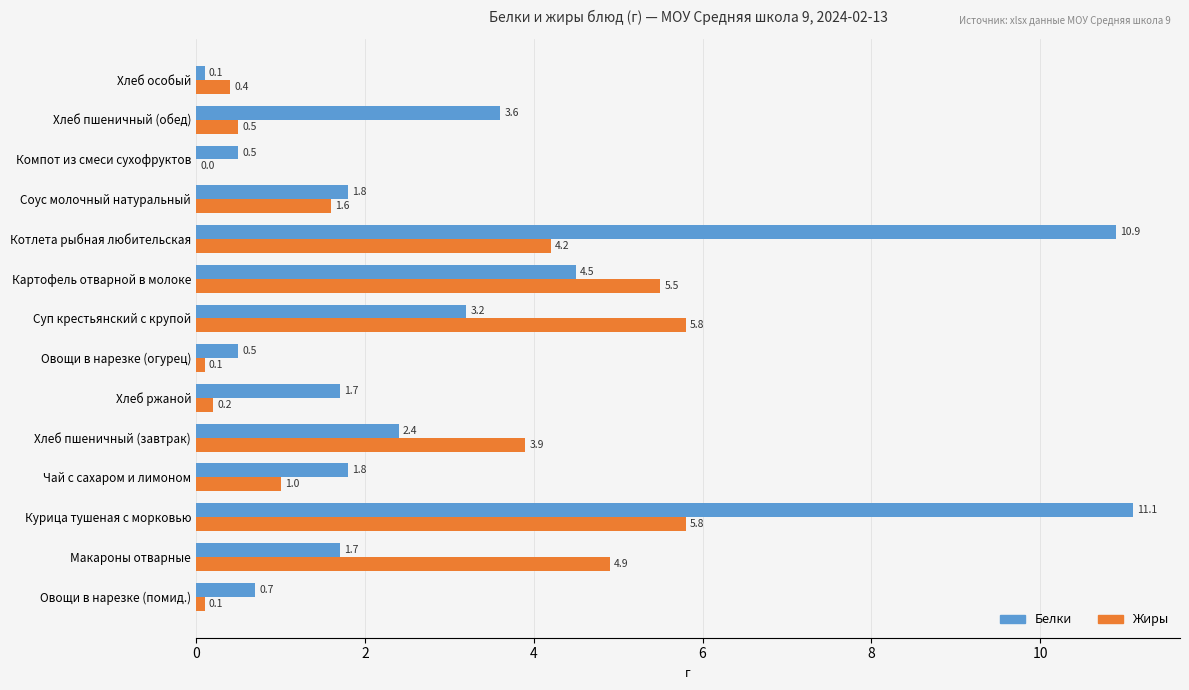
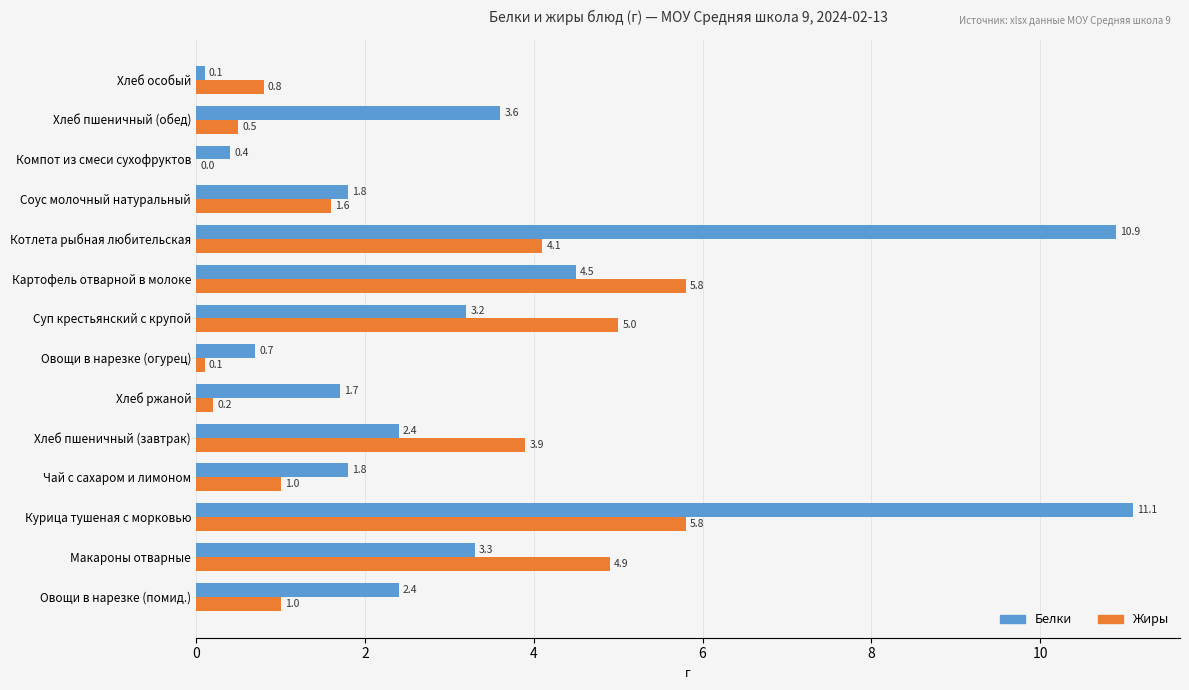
Жиры, Хлеб особый: 0.4 -> 0.8
Белки, Компот из смеси сухофруктов: 0.5 -> 0.4
Жиры, Котлета рыбная любительская: 4.2 -> 4.1
Жиры, Картофель отварной в молоке: 5.5 -> 5.8
Жиры, Суп крестьянский с крупой: 5.8 -> 5.0
Белки, Овощи в нарезке (огурец): 0.5 -> 0.7
Белки, Макароны отварные: 1.7 -> 3.3
Белки, Овощи в нарезке (помид.): 0.7 -> 2.4
Жиры, Овощи в нарезке (помид.): 0.1 -> 1.0
